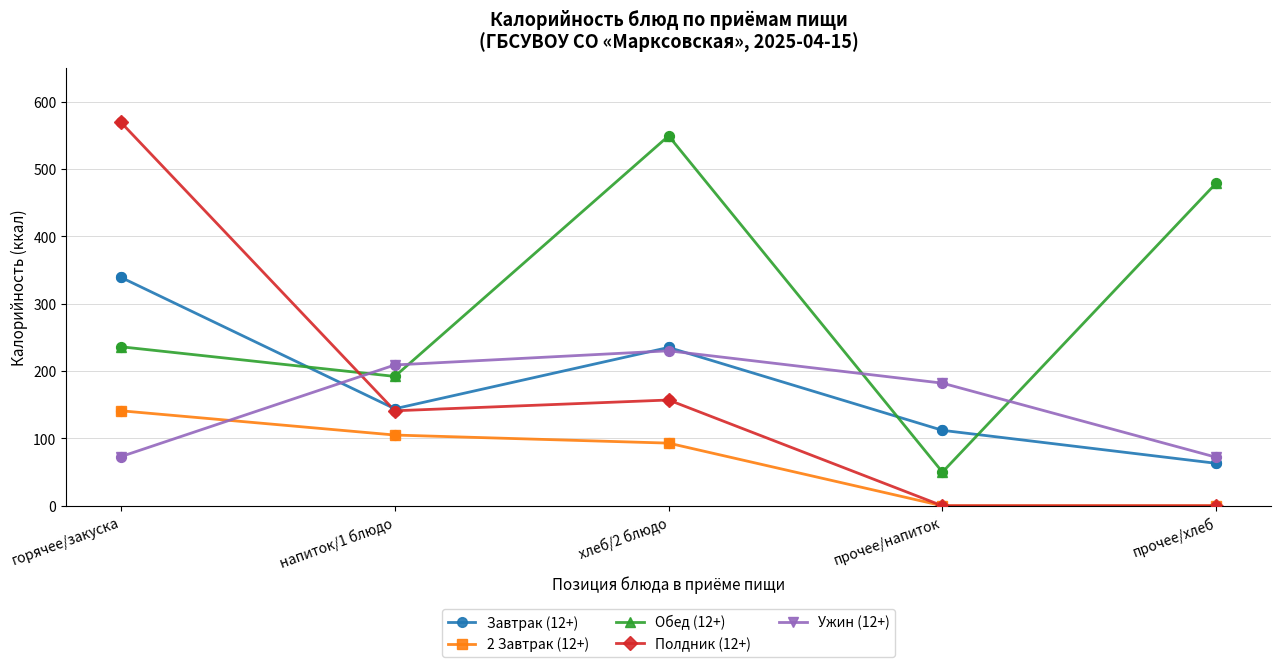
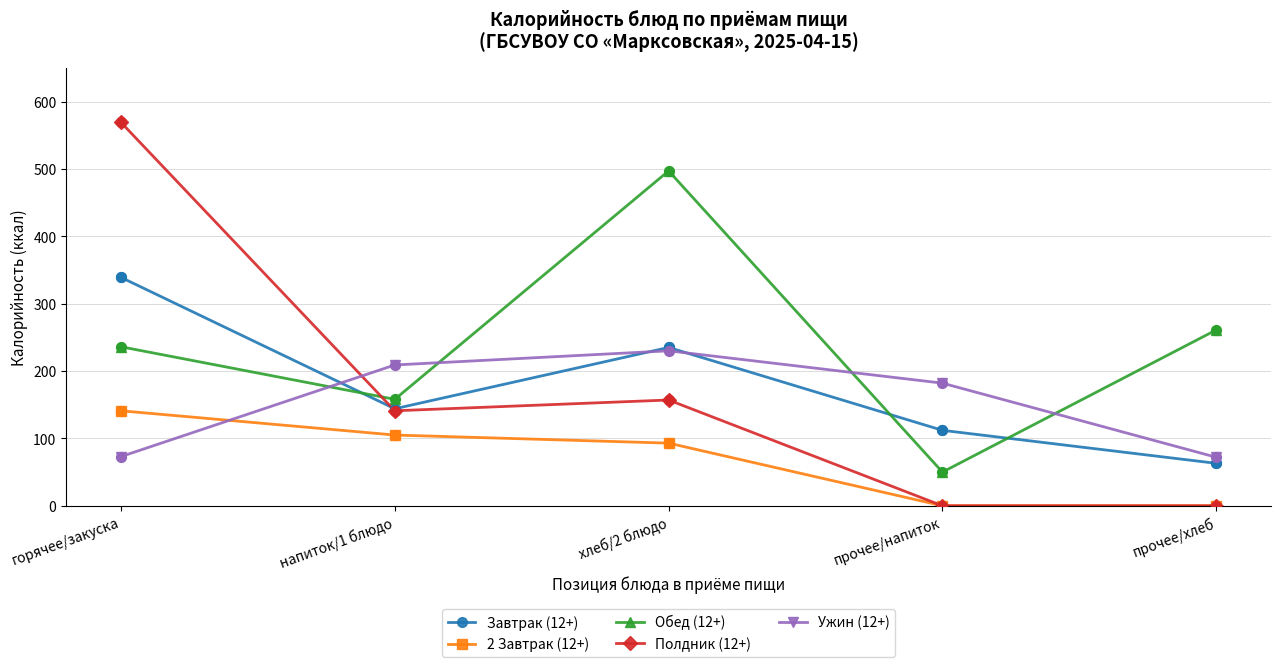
Обед (12+), напиток/1 блюдо: 190 -> 160
Обед (12+), хлеб/2 блюдо: 550 -> 500
Обед (12+), прочее/хлеб: 480 -> 260
